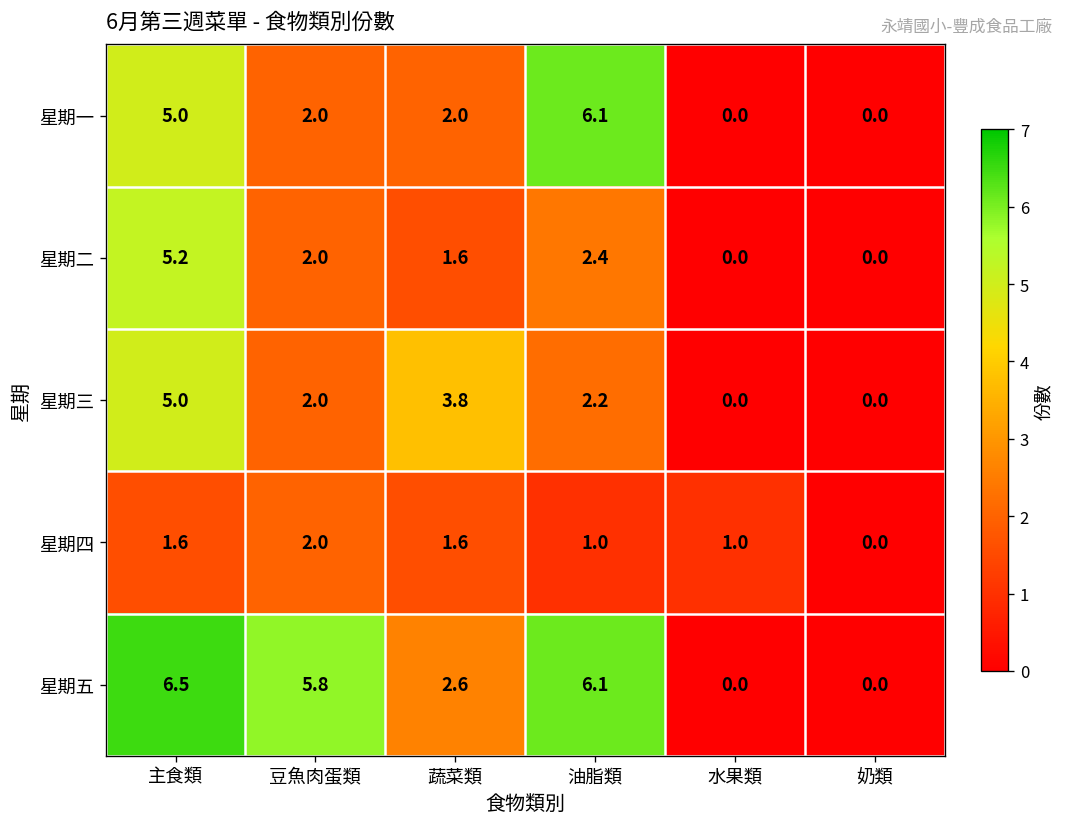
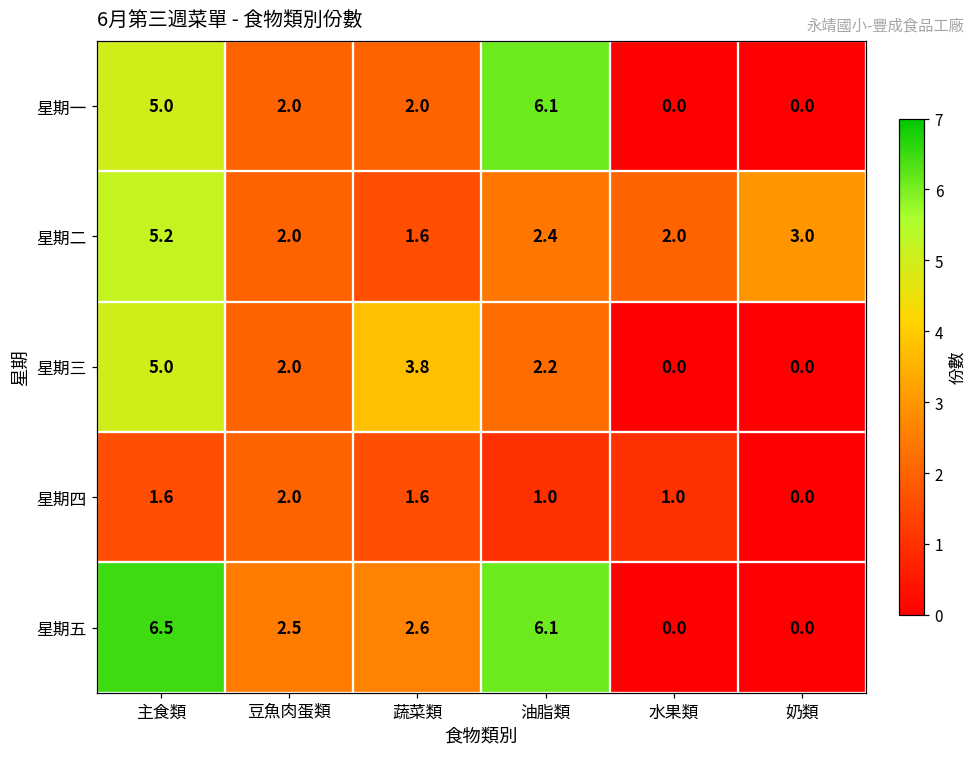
星期二, 水果類: 0.0 -> 2.0
星期二, 奶類: 0.0 -> 3.0
星期五, 豆魚肉蛋類: 5.8 -> 2.5
